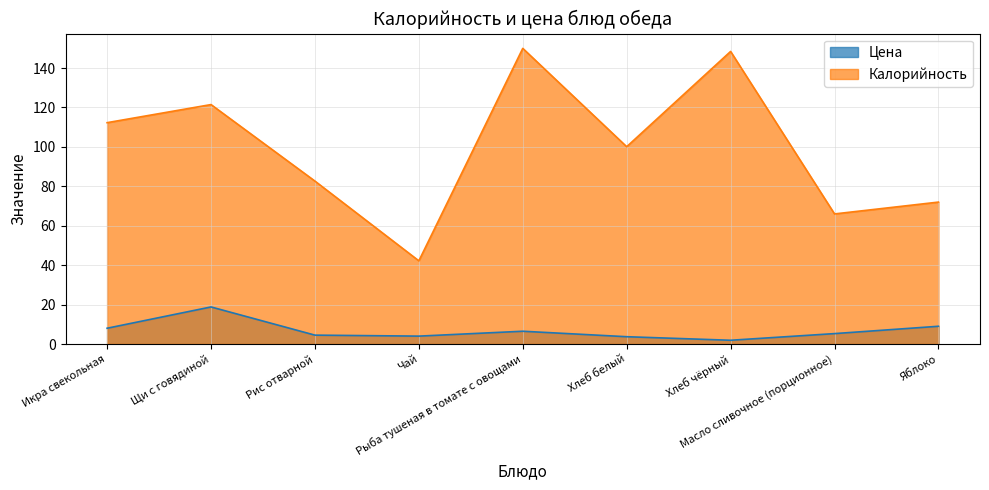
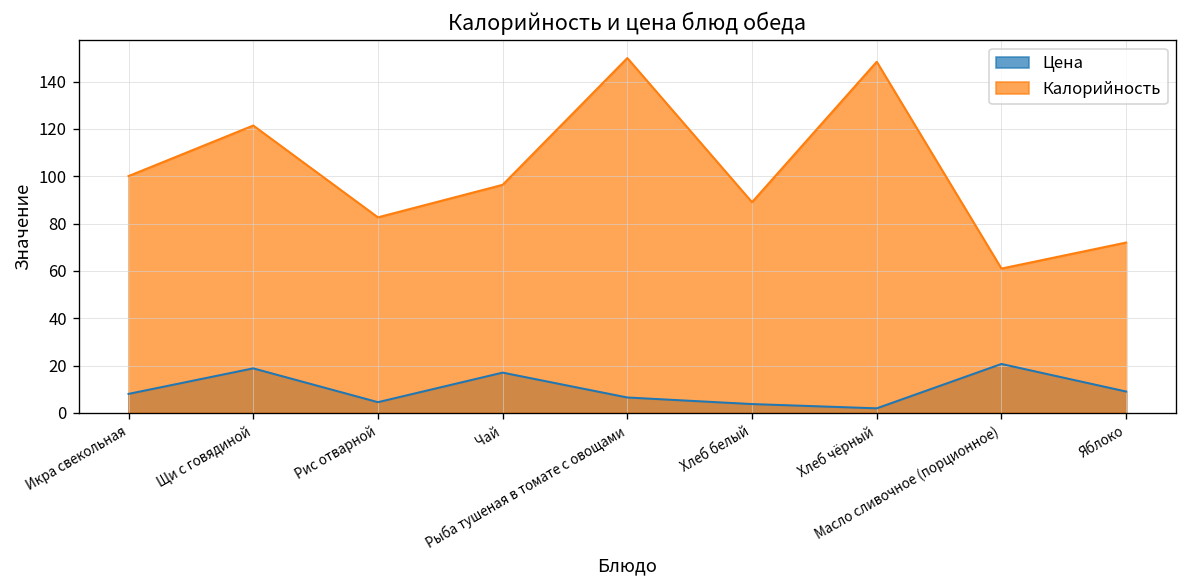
Калорийность, Икра свекольная: 112 -> 100
Цена, Чай: 4 -> 17
Калорийность, Чай: 42 -> 96
Калорийность, Хлеб белый: 100 -> 89
Цена, Масло сливочное (порционное): 5 -> 21
Калорийность, Масло сливочное (порционное): 66 -> 61
